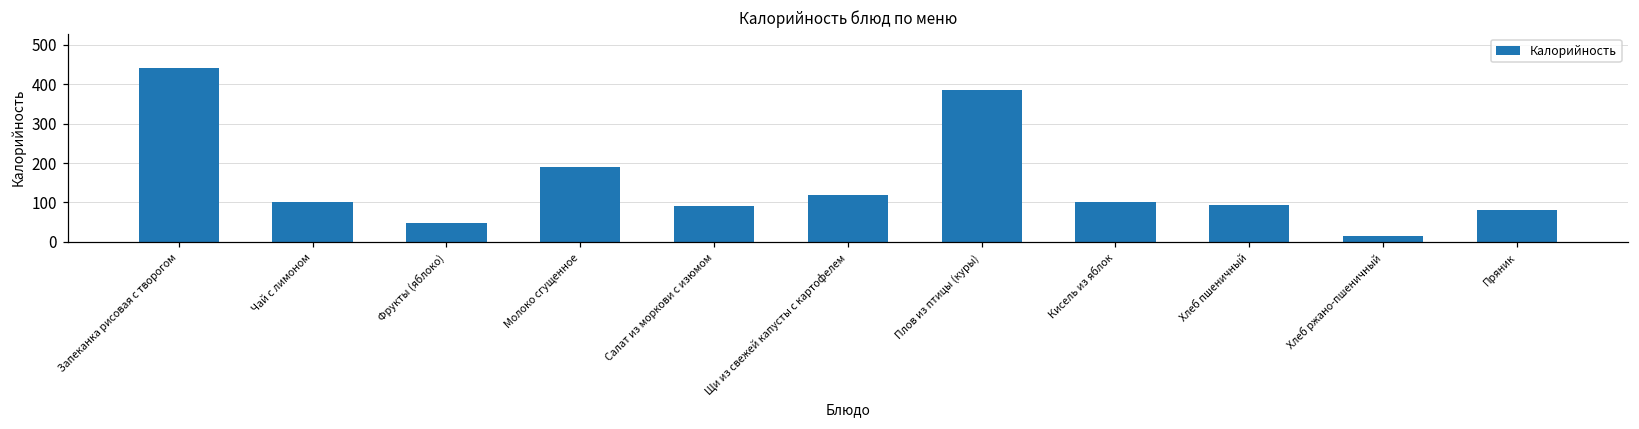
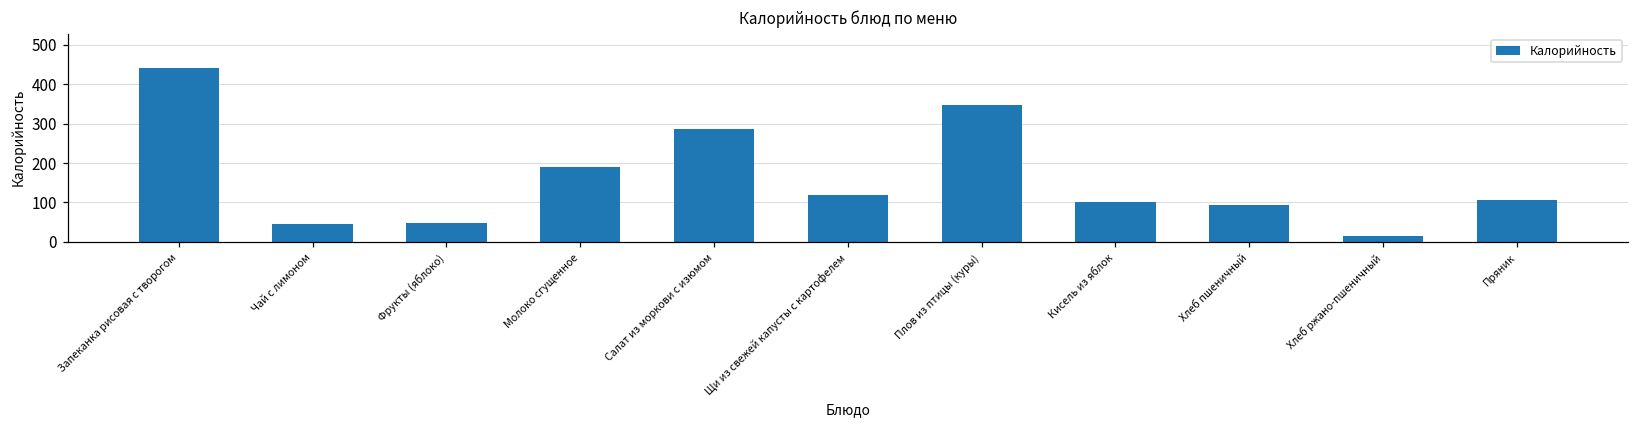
Чай с лимоном: 100 -> 50
Салат из моркови с изюмом: 90 -> 290
Плов из птицы (куры): 390 -> 350
Пряник: 80 -> 110
